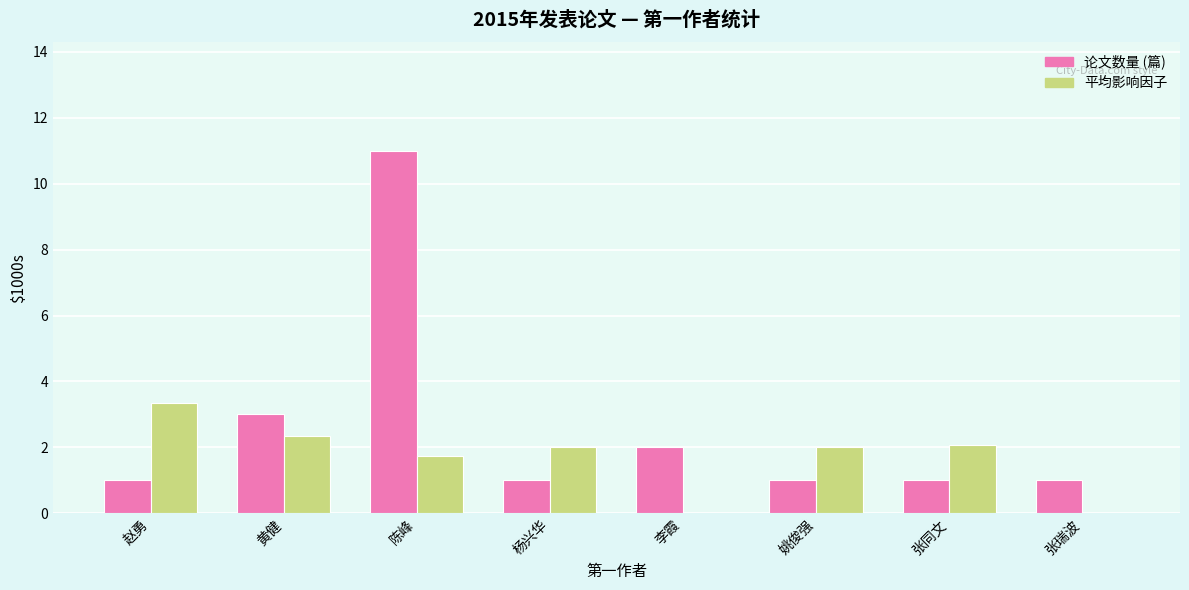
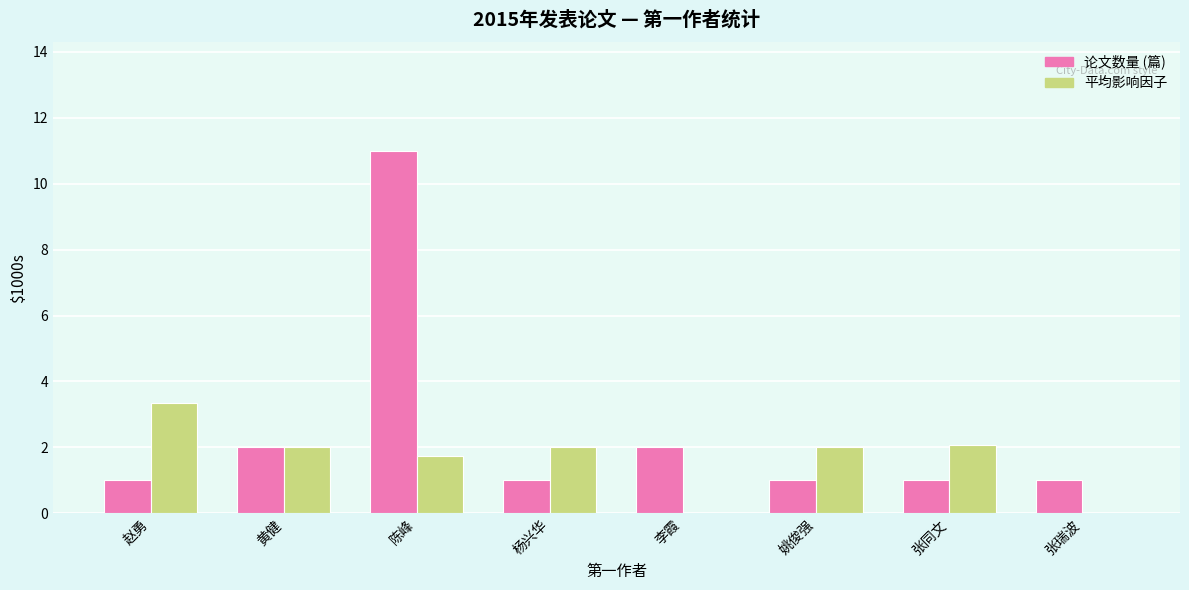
论文数量 (篇), 黄健: 3 -> 2
平均影响因子, 黄健: 2.3 -> 2.0
